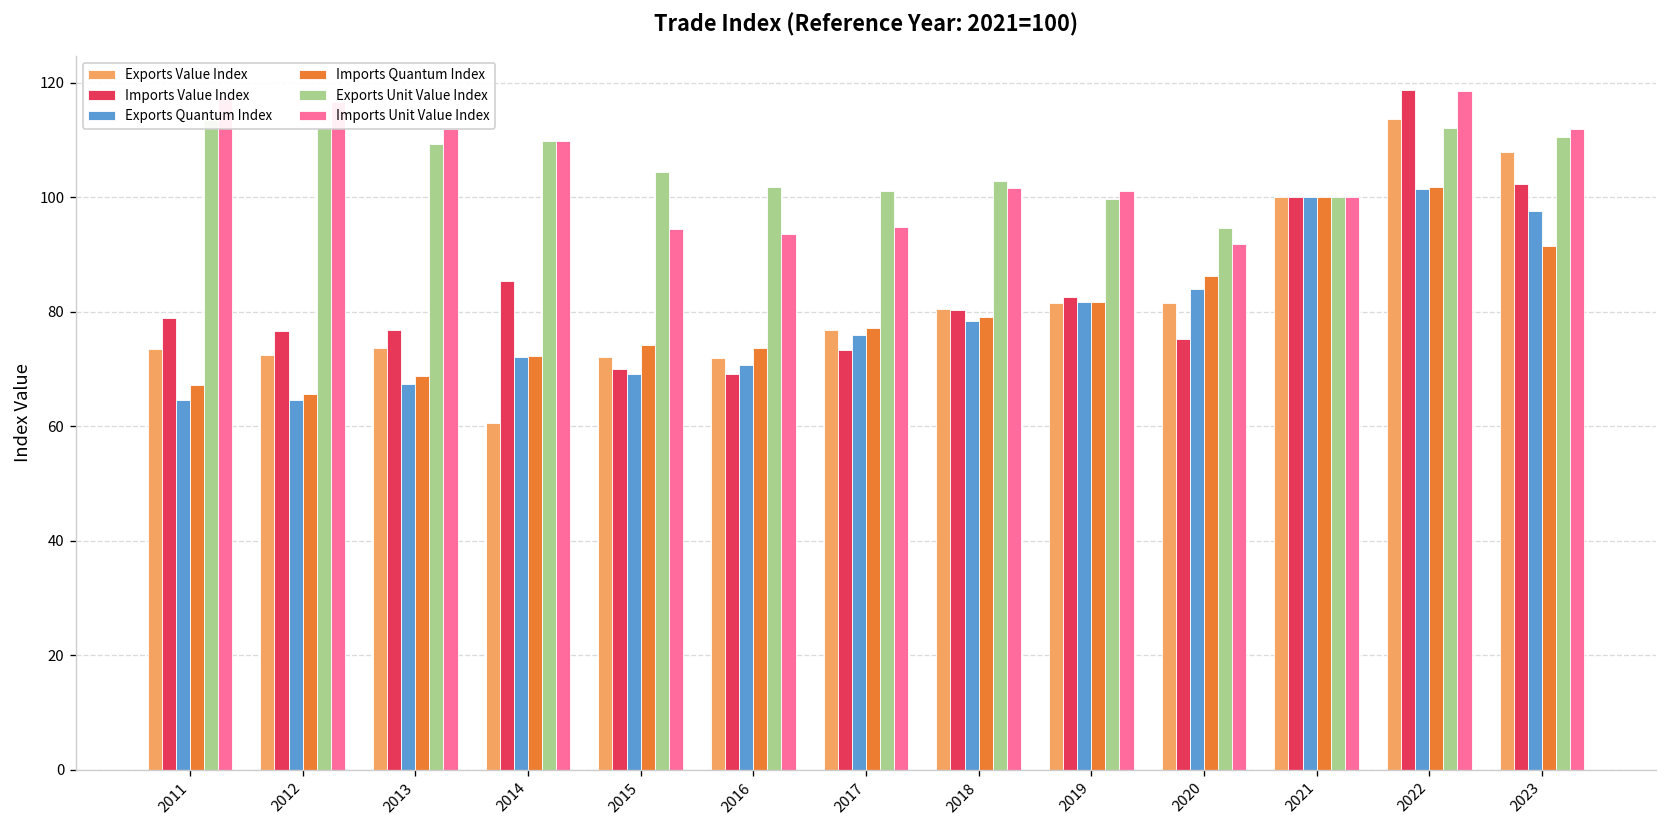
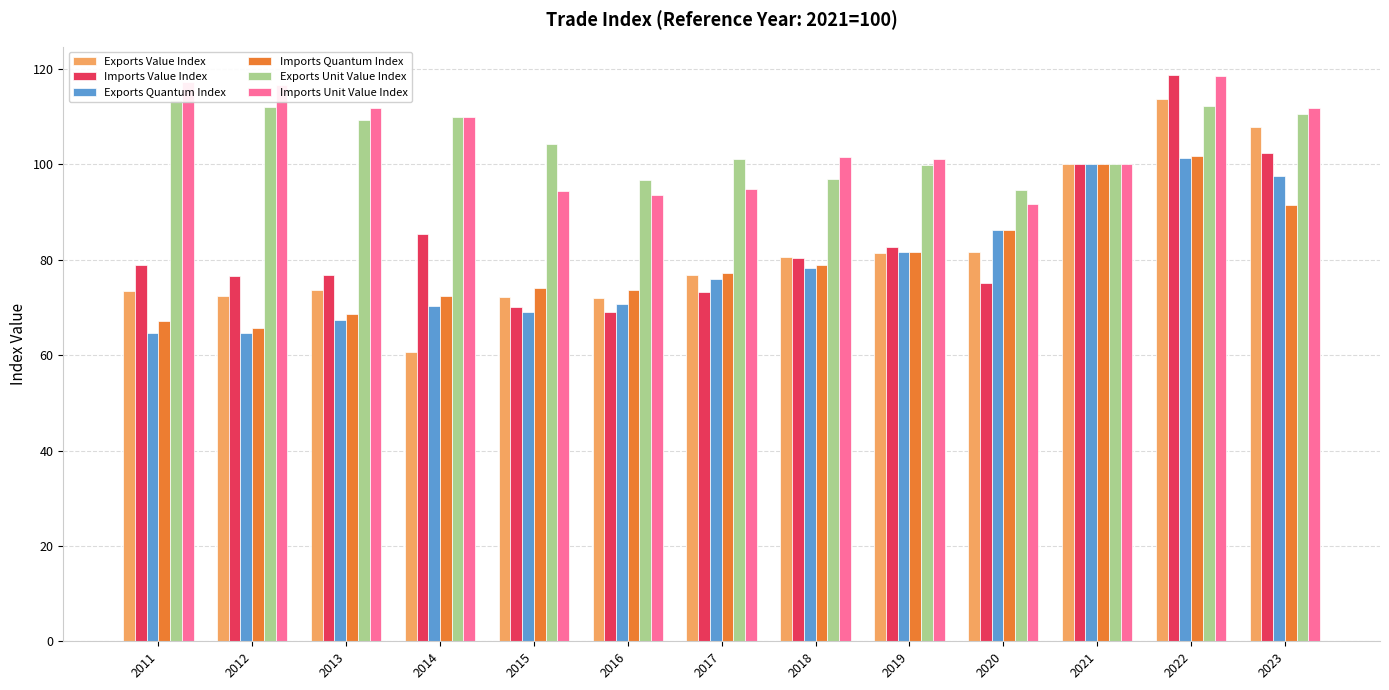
Exports Quantum Index, 2014: 72 -> 70
Exports Unit Value Index, 2016: 102 -> 97
Exports Unit Value Index, 2018: 103 -> 97
Exports Quantum Index, 2020: 84 -> 86
